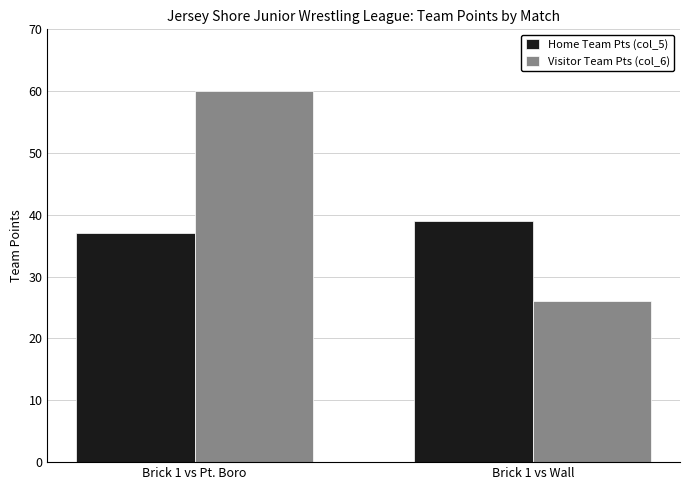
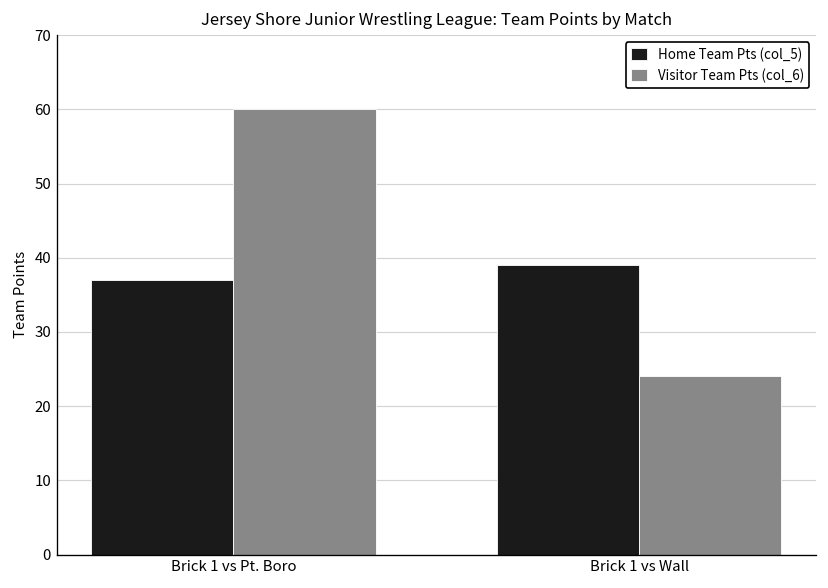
Visitor Team Pts (col_6), Brick 1 vs Wall: 26 -> 24
